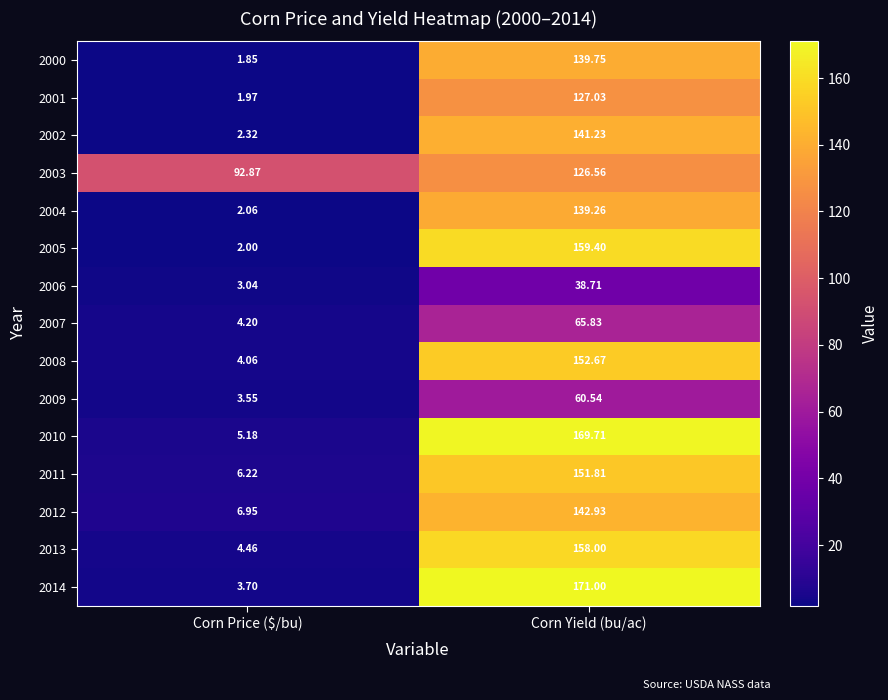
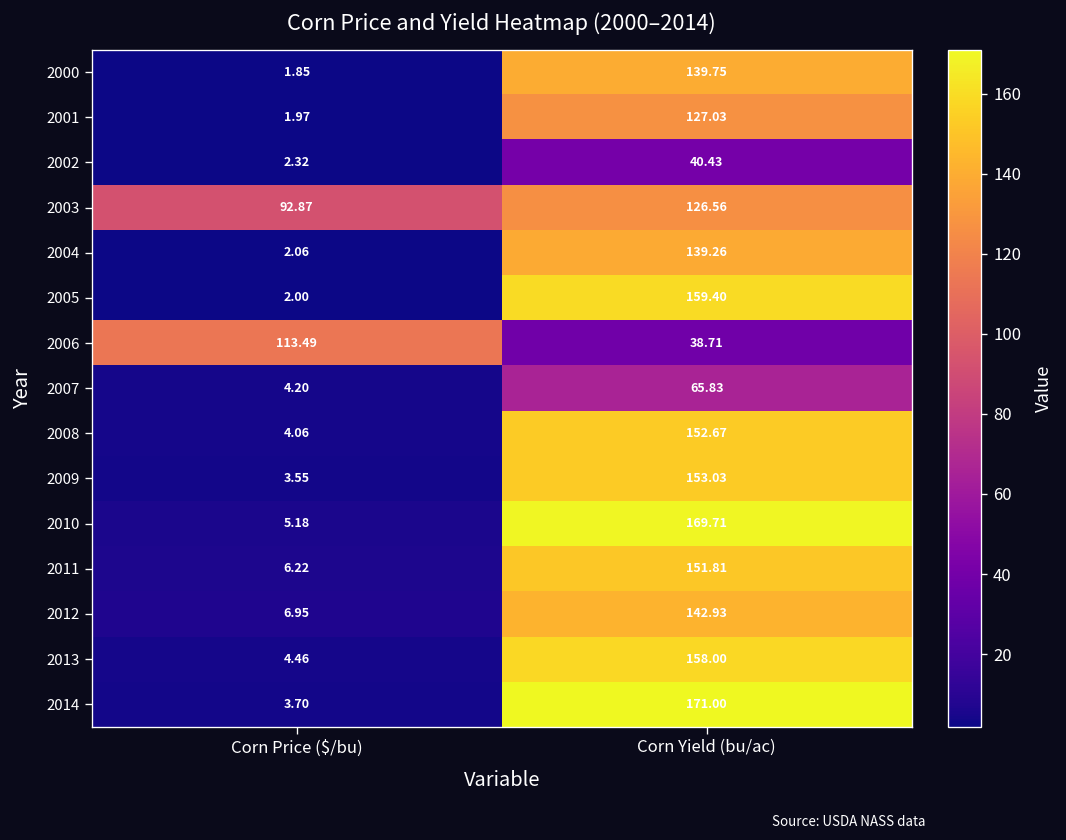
2002, Corn Yield (bu/ac): 141.23 -> 40.43
2006, Corn Price ($/bu): 3.04 -> 113.49
2009, Corn Yield (bu/ac): 60.54 -> 153.03
